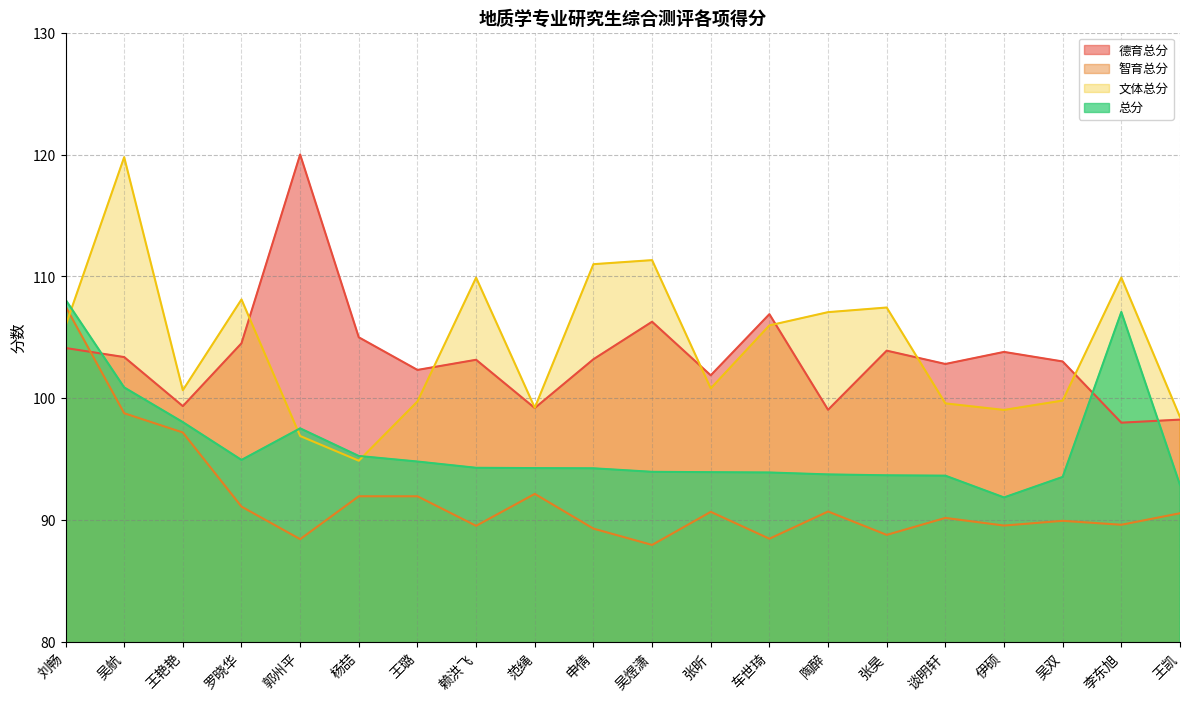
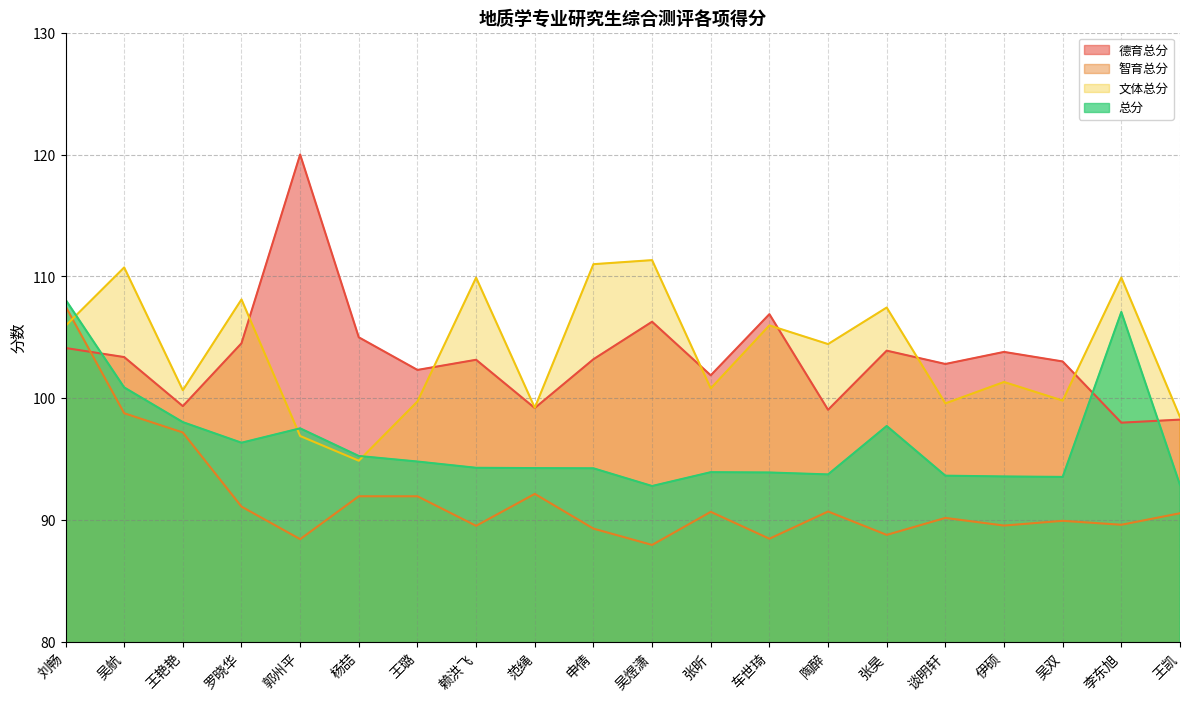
文体总分, 吴航: 119.8 -> 110.7
总分, 罗晓华: 94.9 -> 96.3
总分, 吴煜潇: 94.0 -> 92.8
文体总分, 陶醉: 107.1 -> 104.4
总分, 张昊: 93.7 -> 97.7
文体总分, 伊硕: 99.0 -> 101.3
总分, 伊硕: 91.9 -> 93.6
